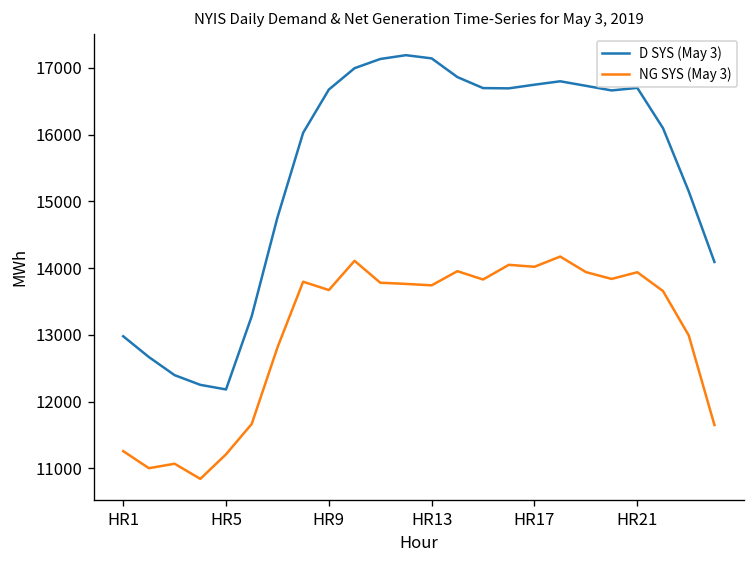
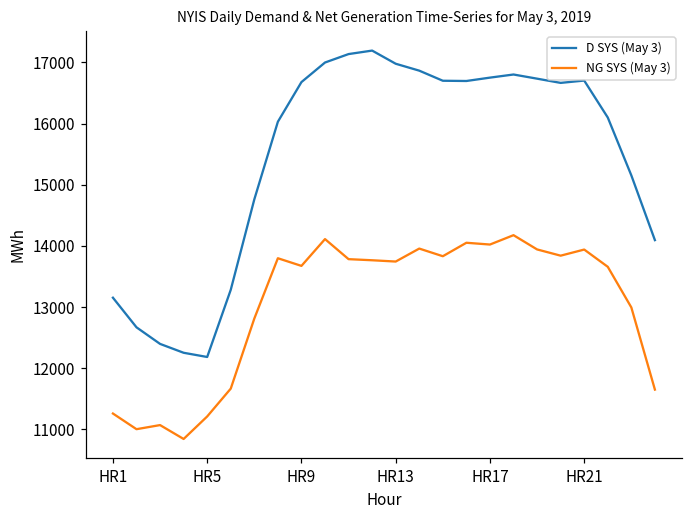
D SYS (May 3), HR1: 13000 -> 13200
D SYS (May 3), HR13: 17100 -> 17000
